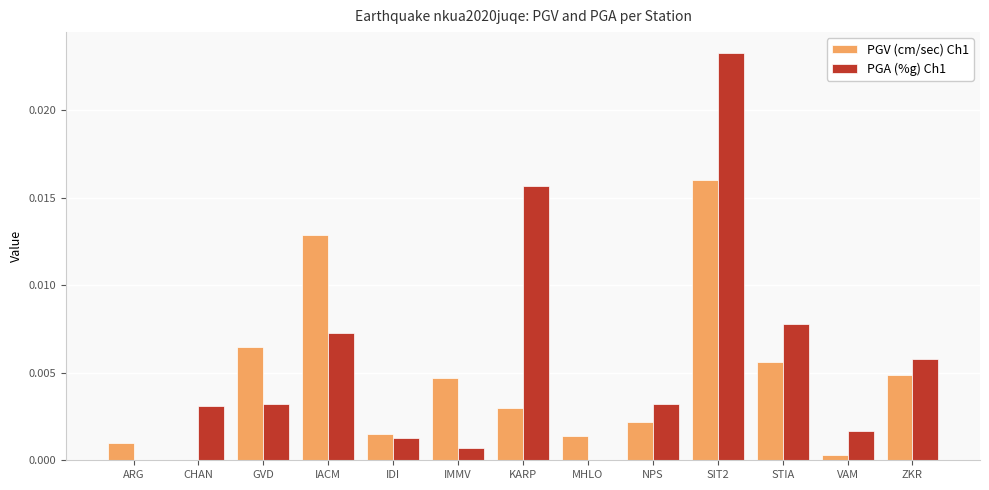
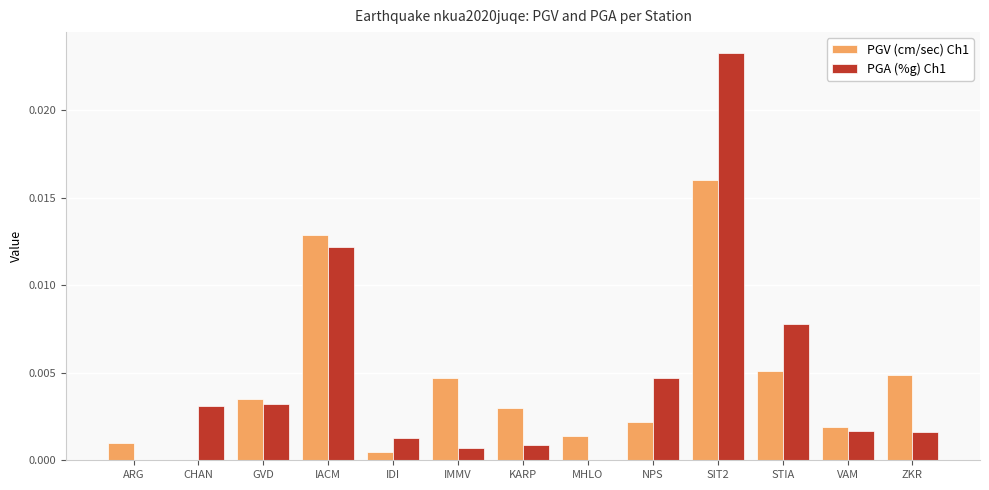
PGV (cm/sec) Ch1, GVD: 0.0065 -> 0.0035
PGA (%g) Ch1, IACM: 0.0073 -> 0.0122
PGV (cm/sec) Ch1, IDI: 0.0015 -> 0.0005
PGA (%g) Ch1, KARP: 0.0157 -> 0.0009
PGA (%g) Ch1, NPS: 0.0032 -> 0.0047
PGV (cm/sec) Ch1, STIA: 0.0056 -> 0.0051
PGV (cm/sec) Ch1, VAM: 0.0003 -> 0.0019
PGA (%g) Ch1, ZKR: 0.0058 -> 0.0016
